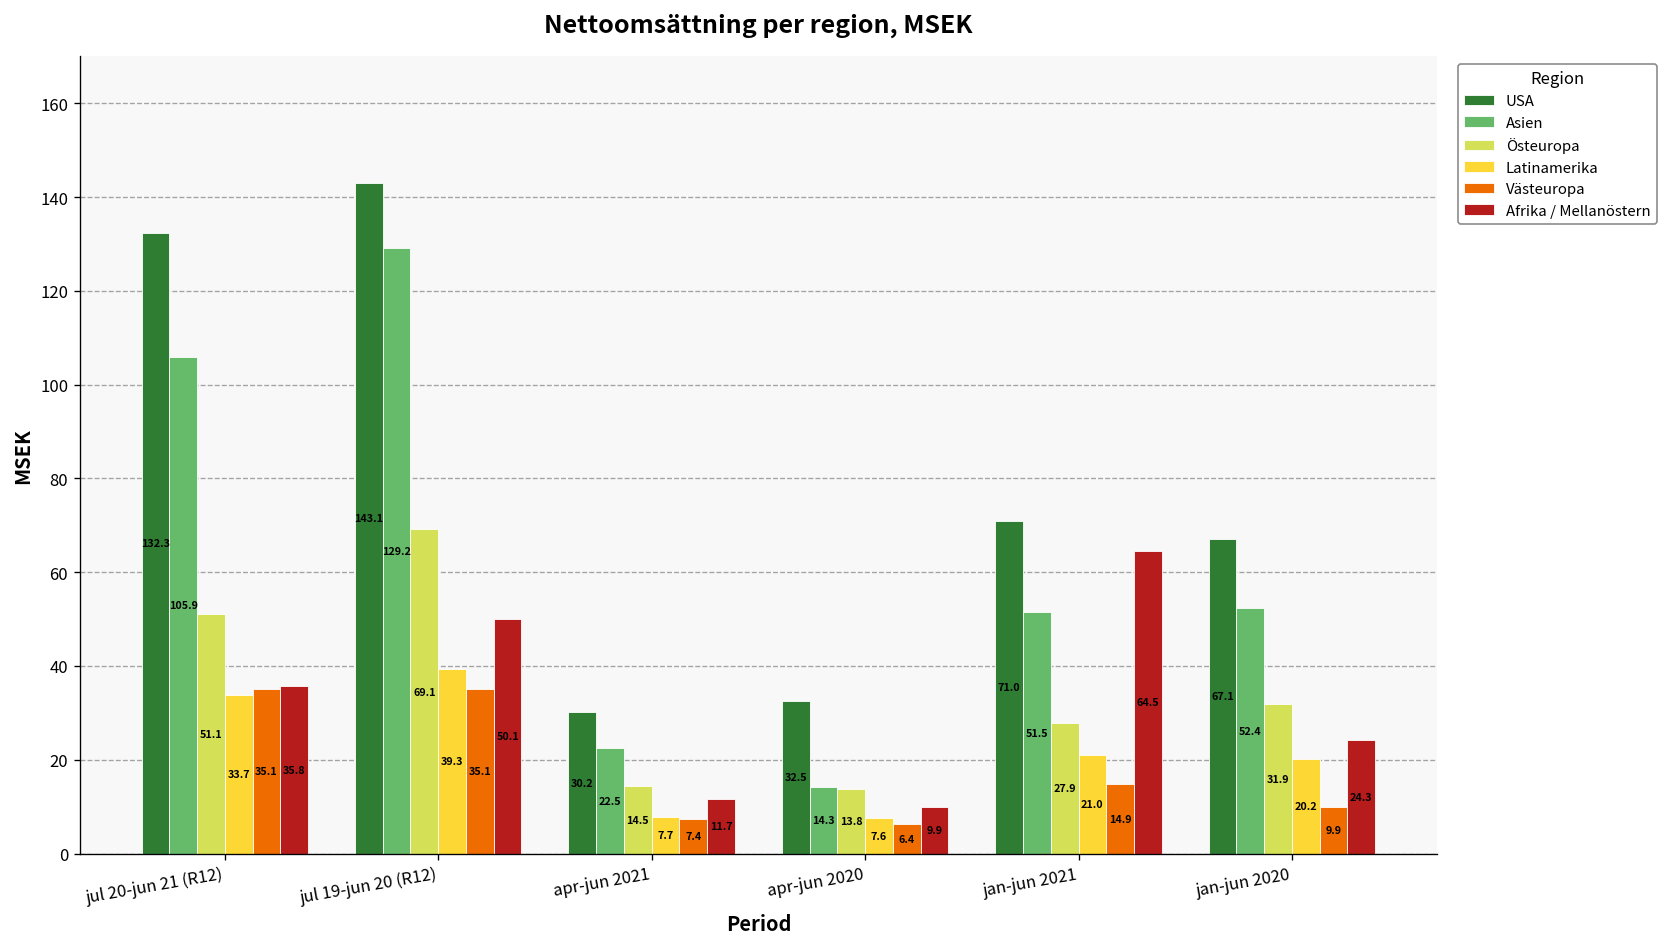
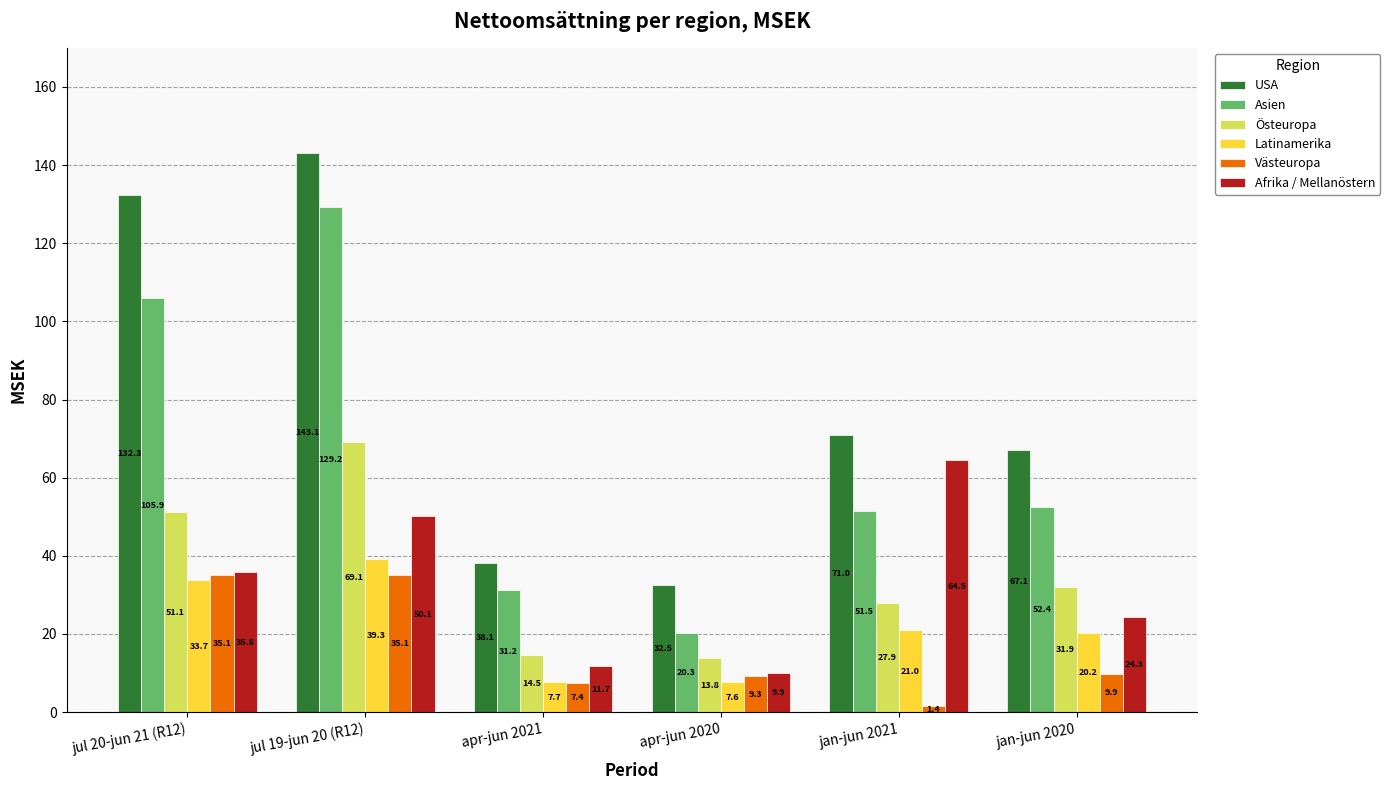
USA, apr-jun 2021: 30.2 -> 38.1
Asien, apr-jun 2021: 22.5 -> 31.2
Asien, apr-jun 2020: 14.3 -> 20.3
Västeuropa, apr-jun 2020: 6.4 -> 9.3
Västeuropa, jan-jun 2021: 14.9 -> 1.4
